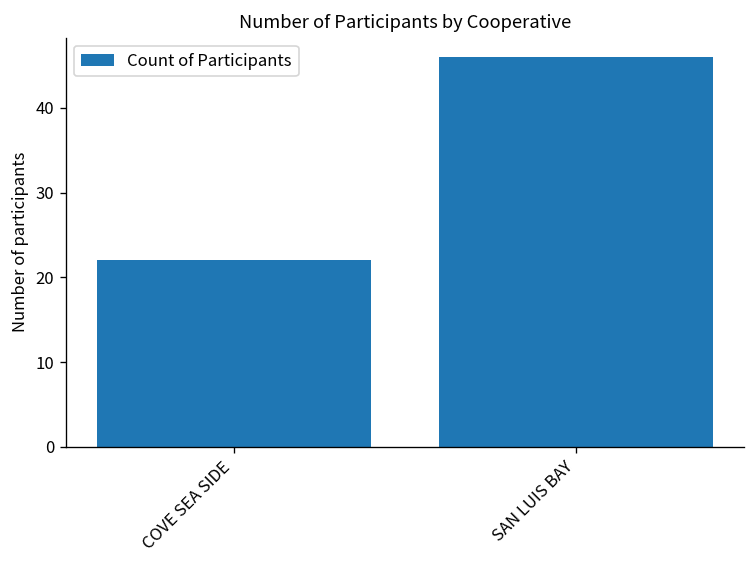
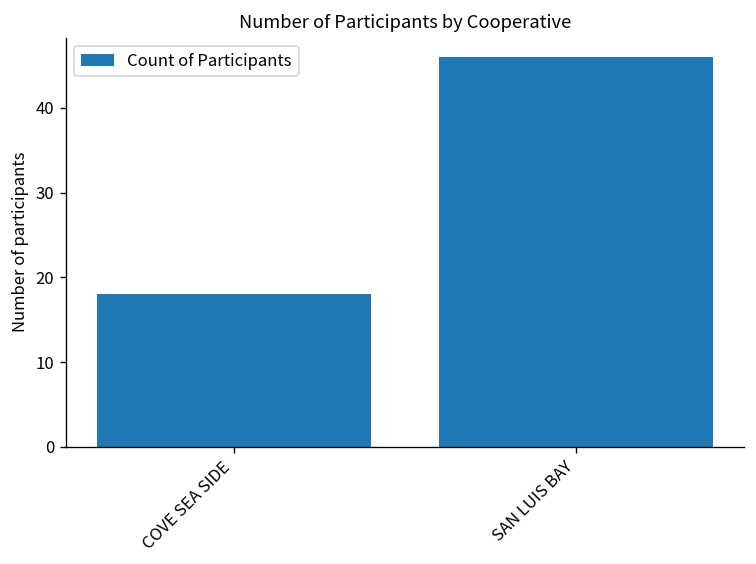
COVE SEA SIDE: 22 -> 18
